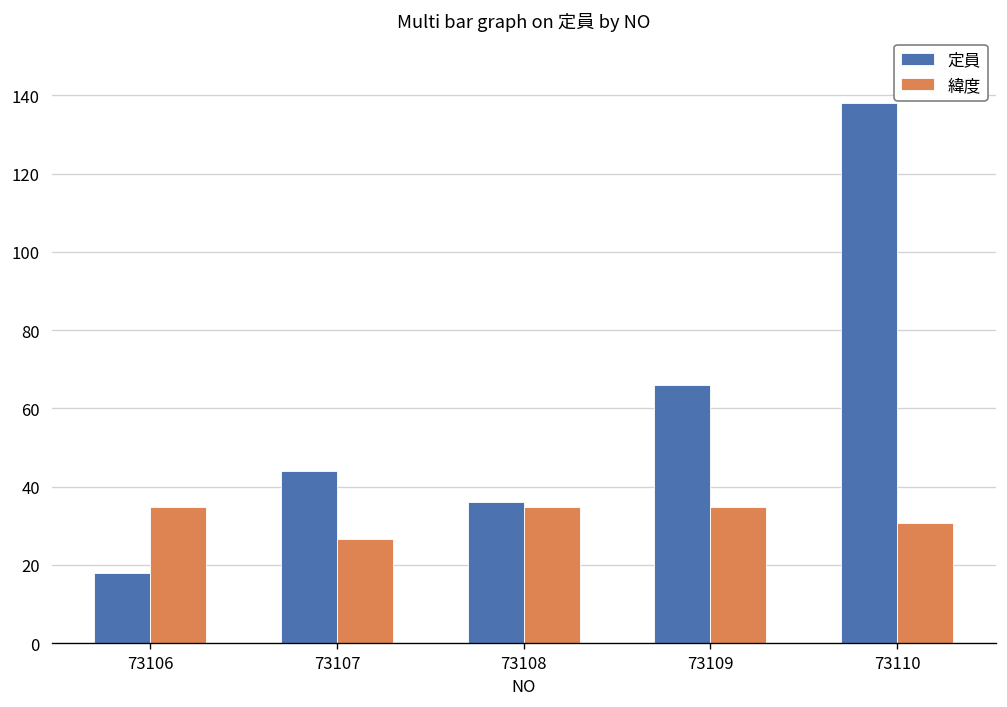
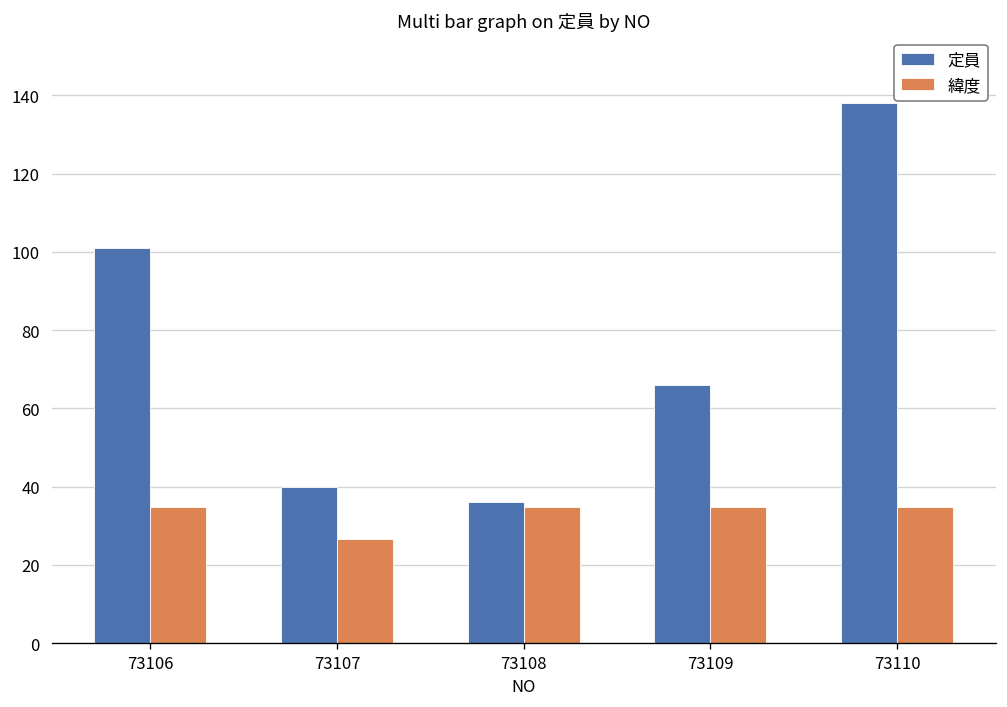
定員, 73106: 18 -> 101
定員, 73107: 44 -> 40
緯度, 73110: 31 -> 35
